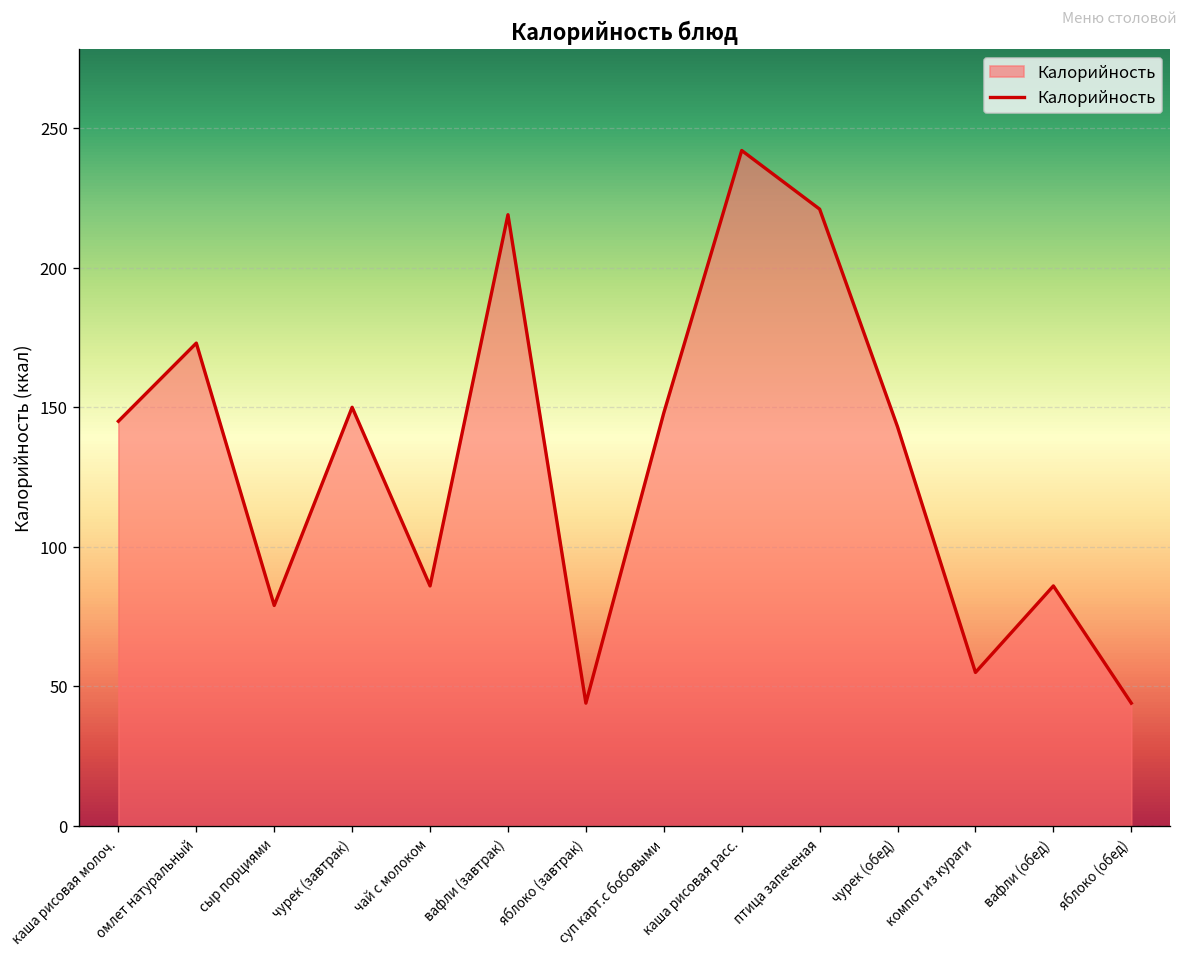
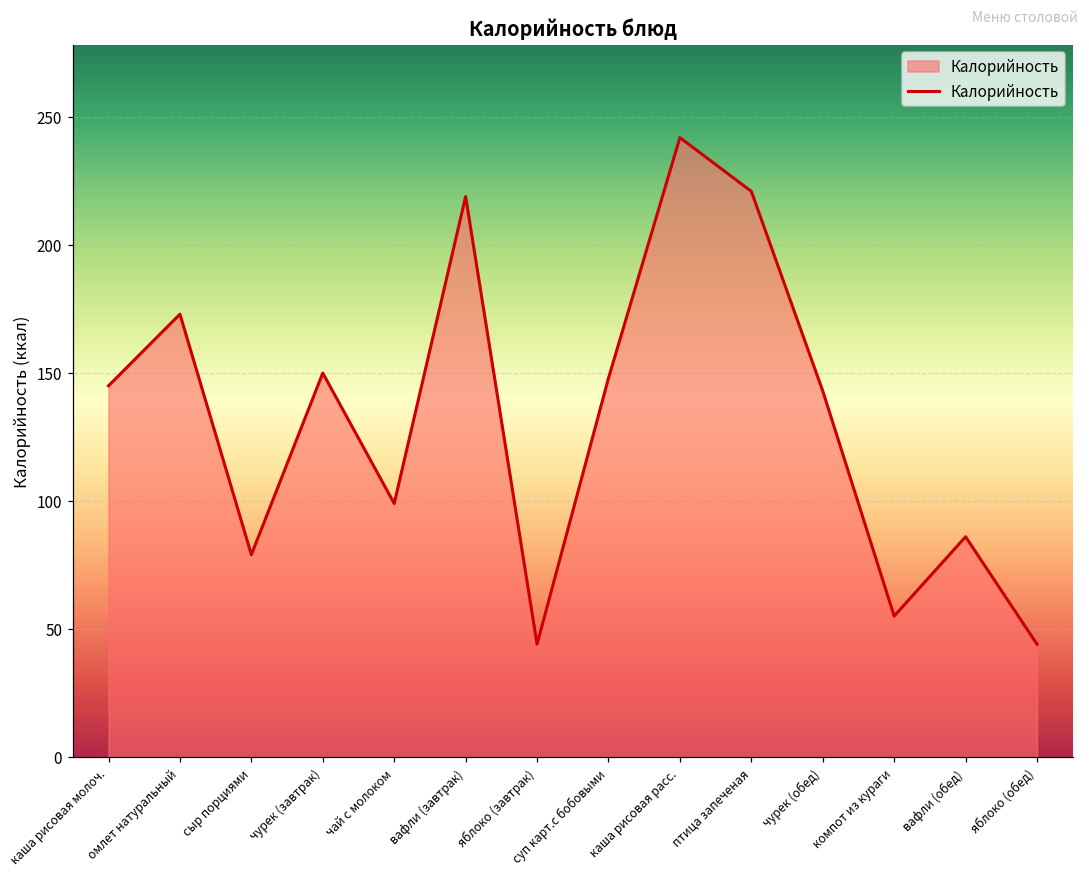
чай с молоком: 86 -> 99
